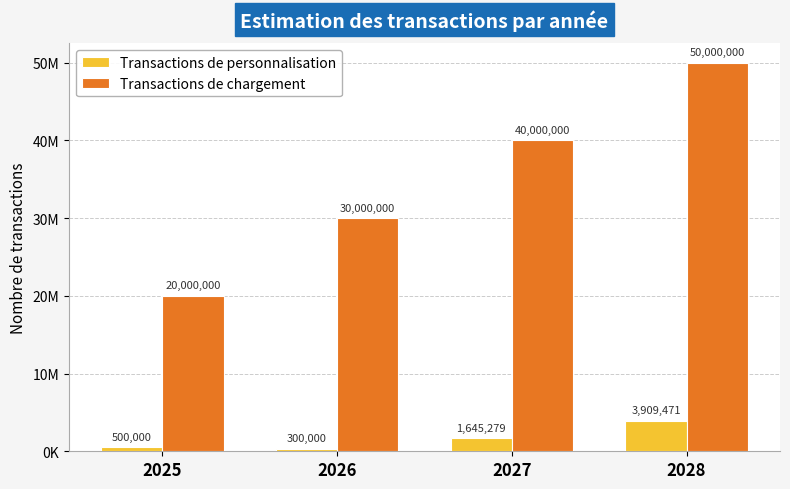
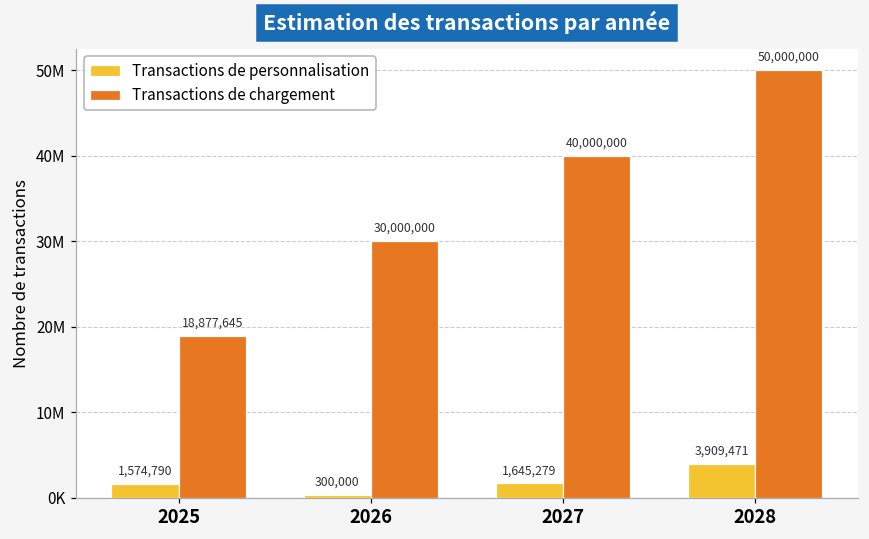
Transactions de personnalisation, 2025: 500,000 -> 1,574,790
Transactions de chargement, 2025: 20,000,000 -> 18,877,645
